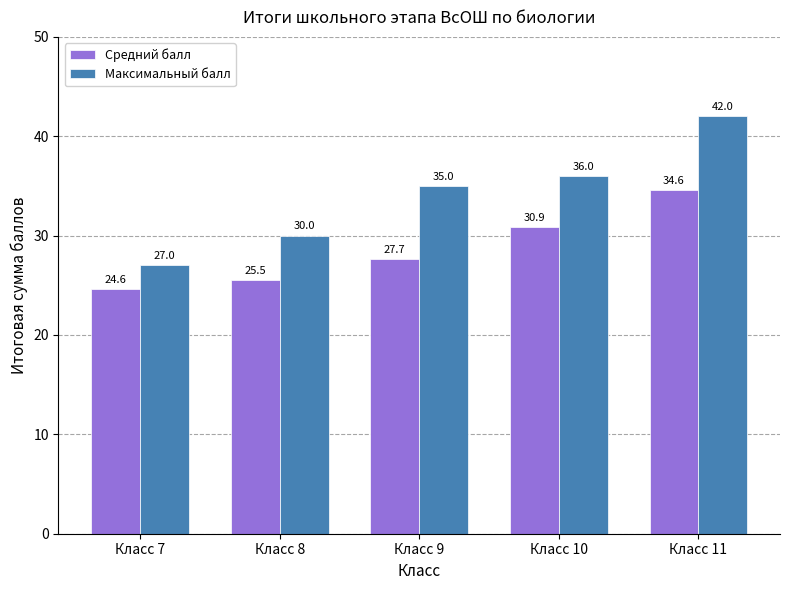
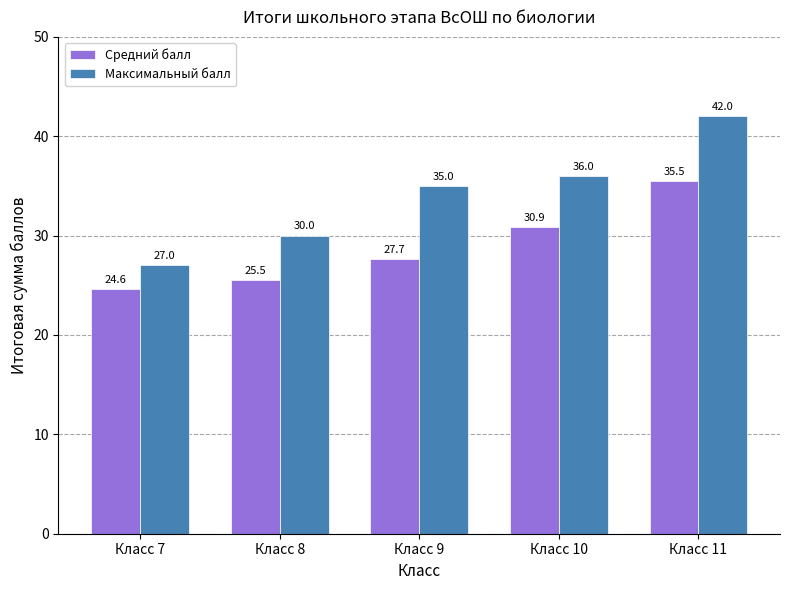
Средний балл, Класс 11: 34.6 -> 35.5
